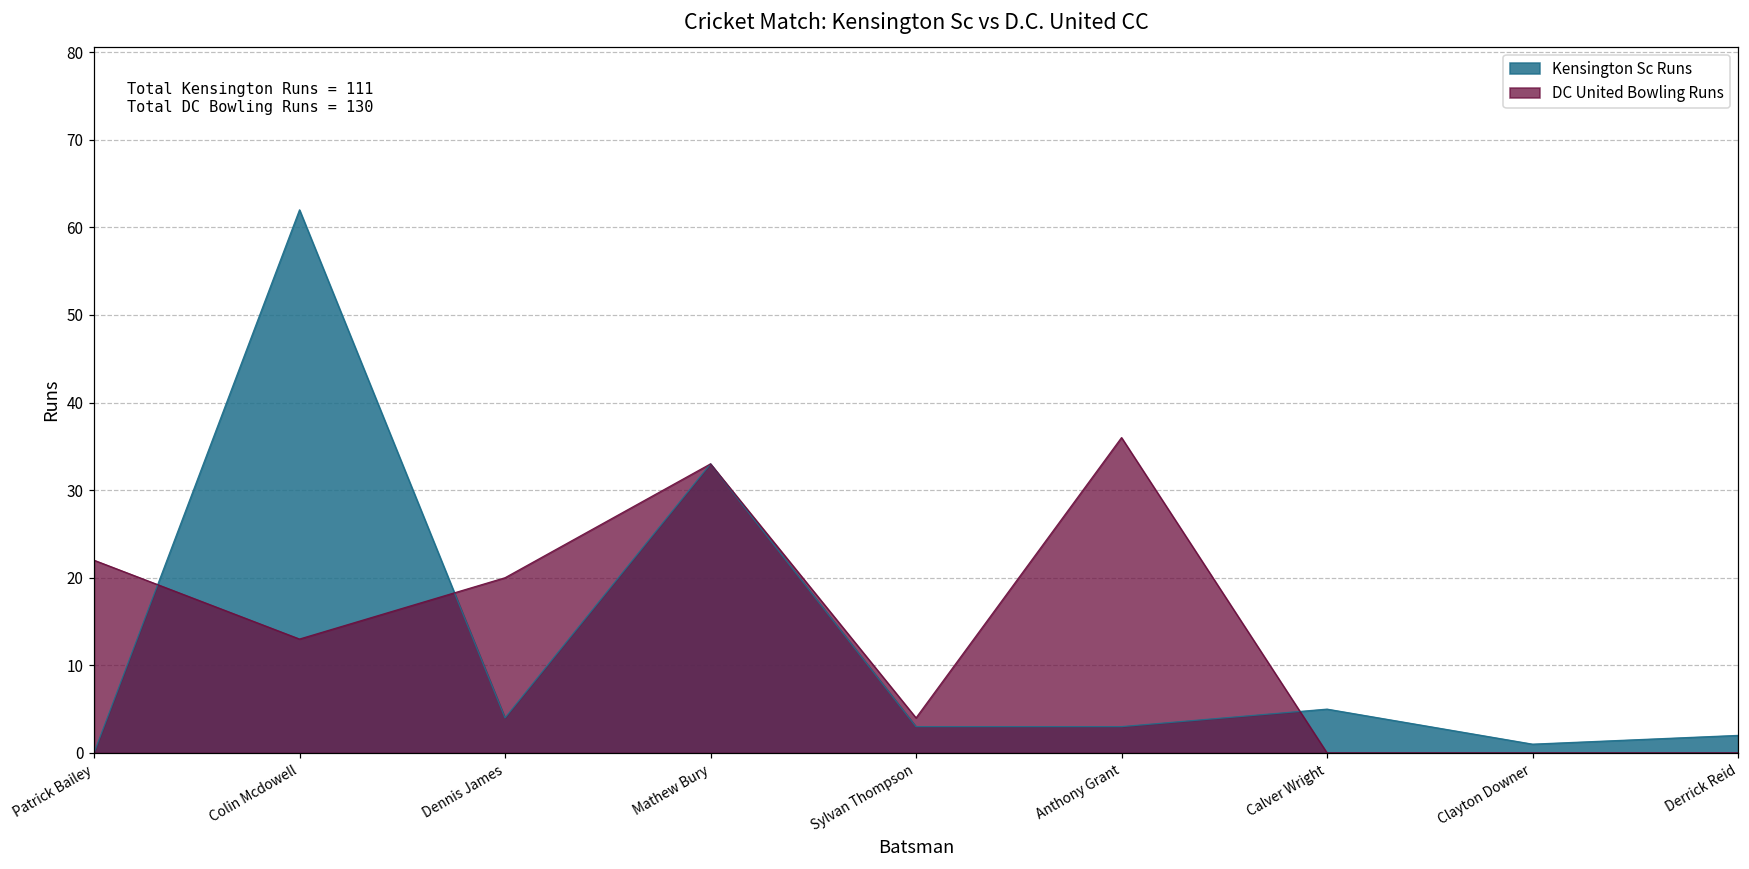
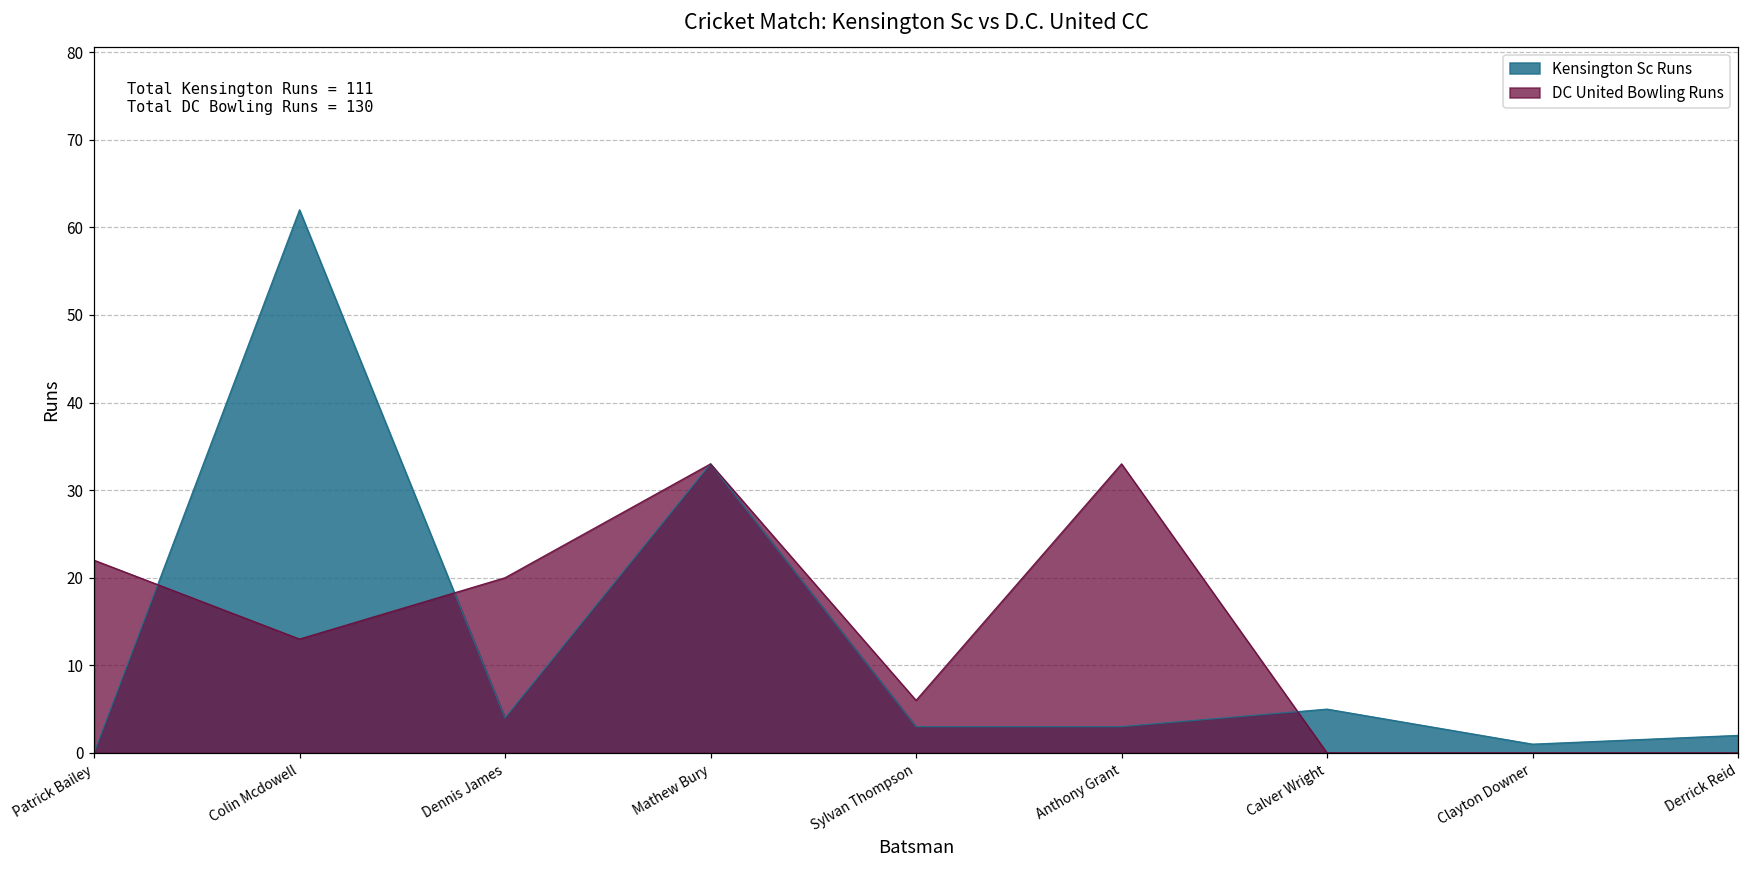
DC United Bowling Runs, Sylvan Thompson: 4 -> 6
DC United Bowling Runs, Anthony Grant: 36 -> 33
